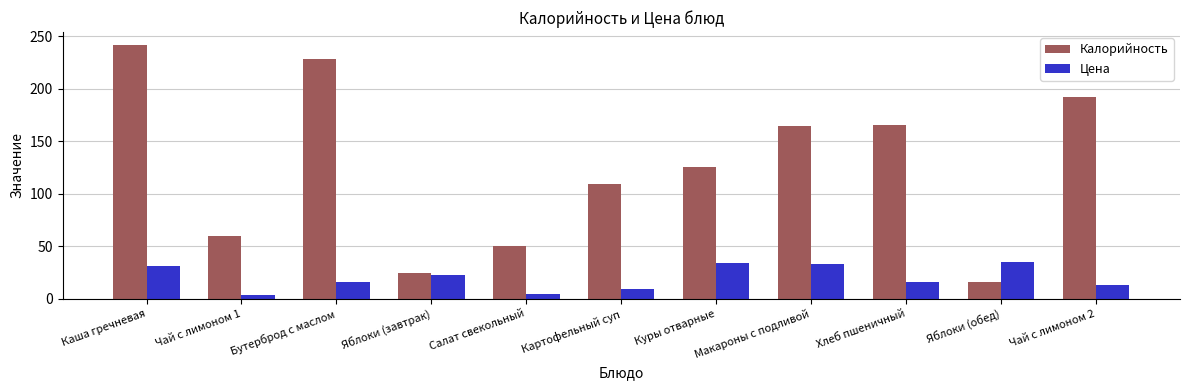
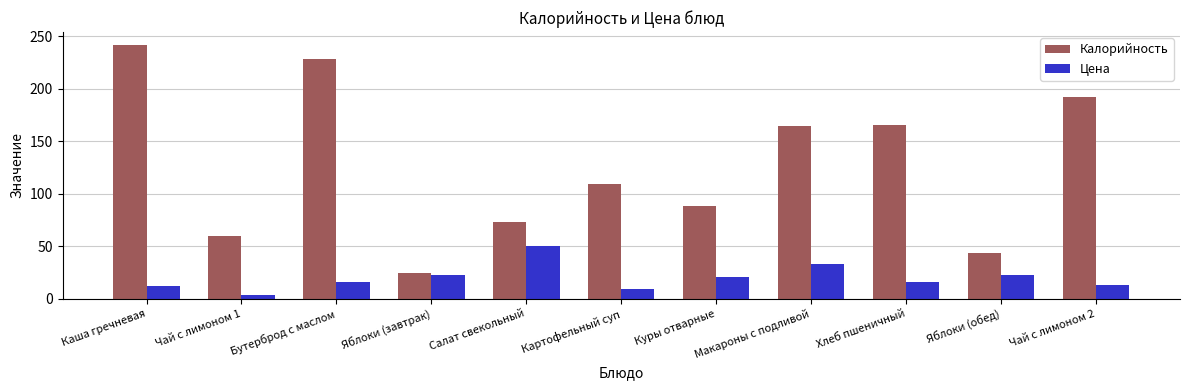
Цена, Каша гречневая: 32 -> 12
Калорийность, Салат свекольный: 50 -> 73
Цена, Салат свекольный: 5 -> 51
Калорийность, Куры отварные: 126 -> 88
Цена, Куры отварные: 34 -> 21
Калорийность, Яблоки (обед): 16 -> 44
Цена, Яблоки (обед): 35 -> 23
